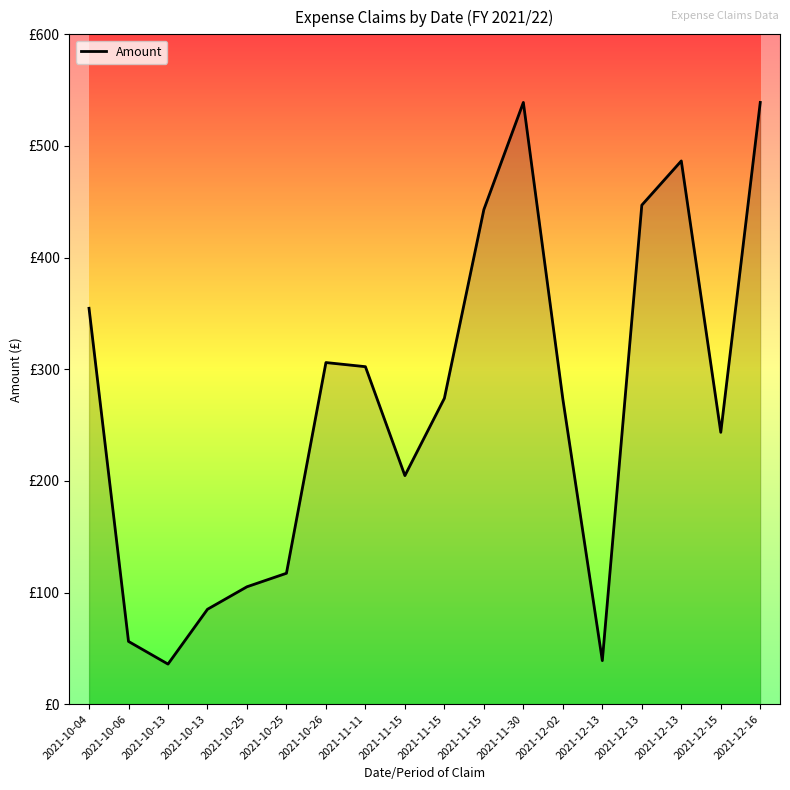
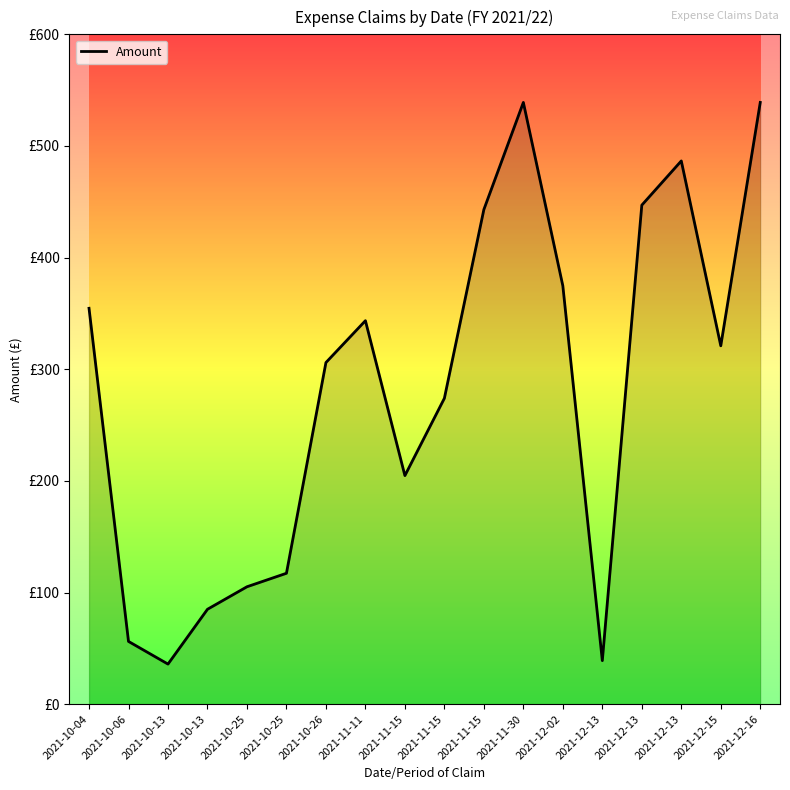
2021-11-11: £302 -> £344
2021-12-02: £273 -> £375
2021-12-15: £244 -> £321
